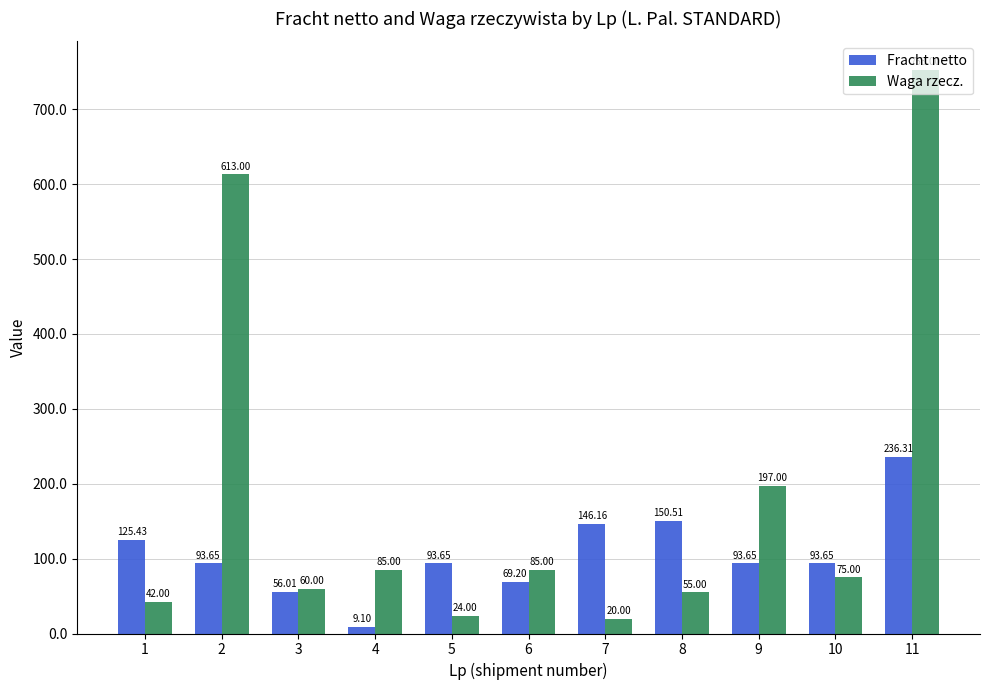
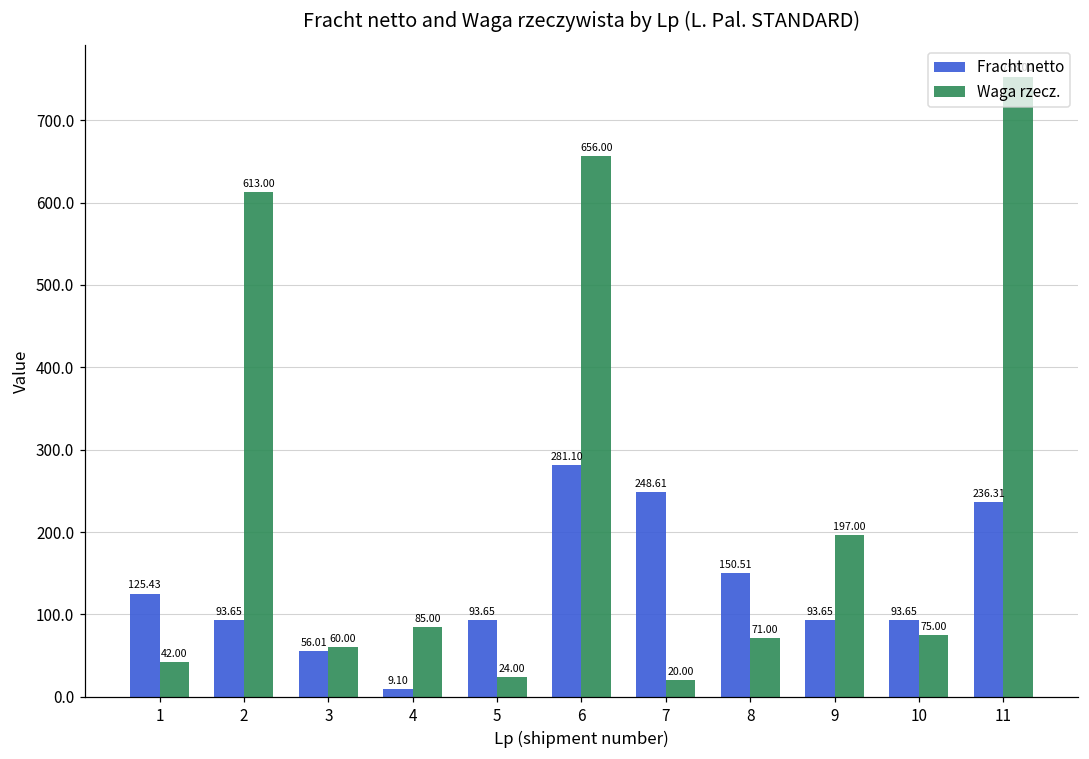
Fracht netto, 6: 69.20 -> 281.10
Waga rzecz., 6: 85.00 -> 656.00
Fracht netto, 7: 146.16 -> 248.61
Waga rzecz., 8: 55.00 -> 71.00
